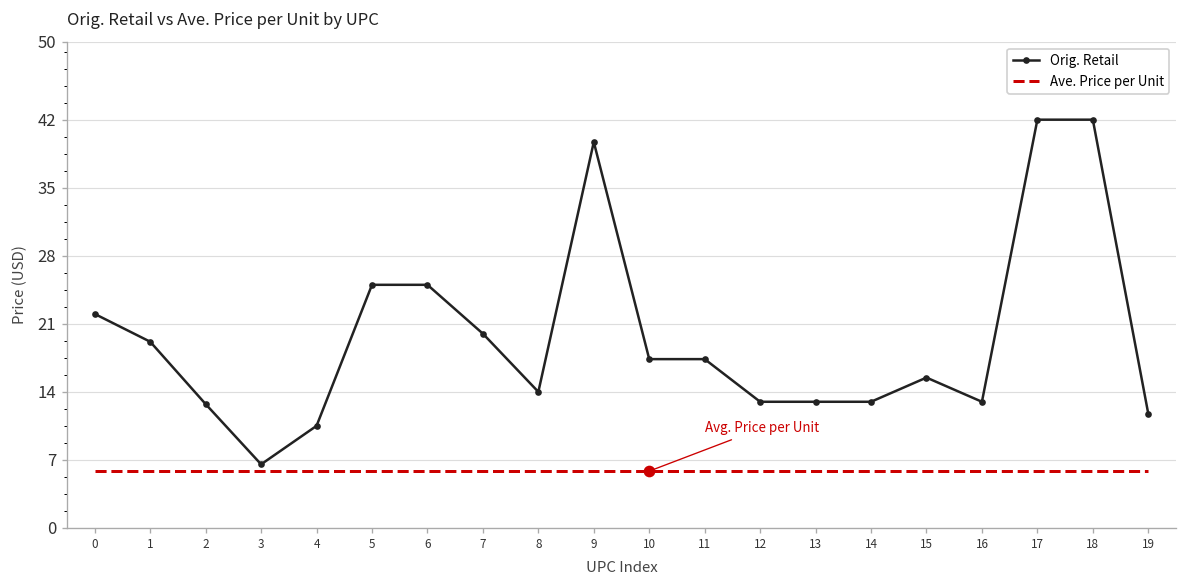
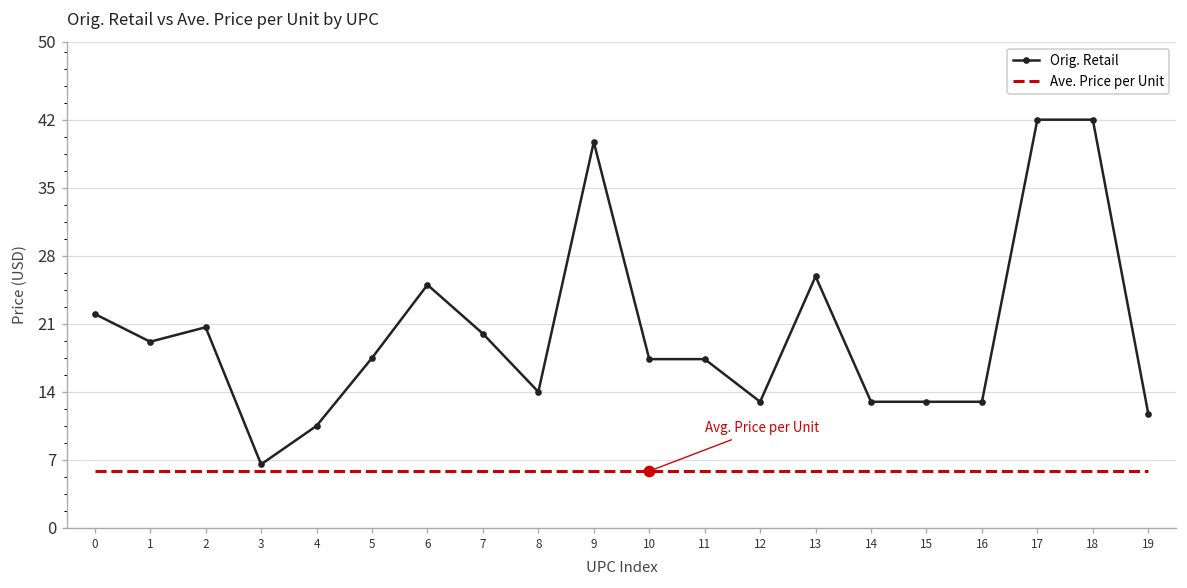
Orig. Retail, 2: 13 -> 21
Orig. Retail, 5: 25 -> 17
Orig. Retail, 13: 13 -> 26
Orig. Retail, 15: 15 -> 13
